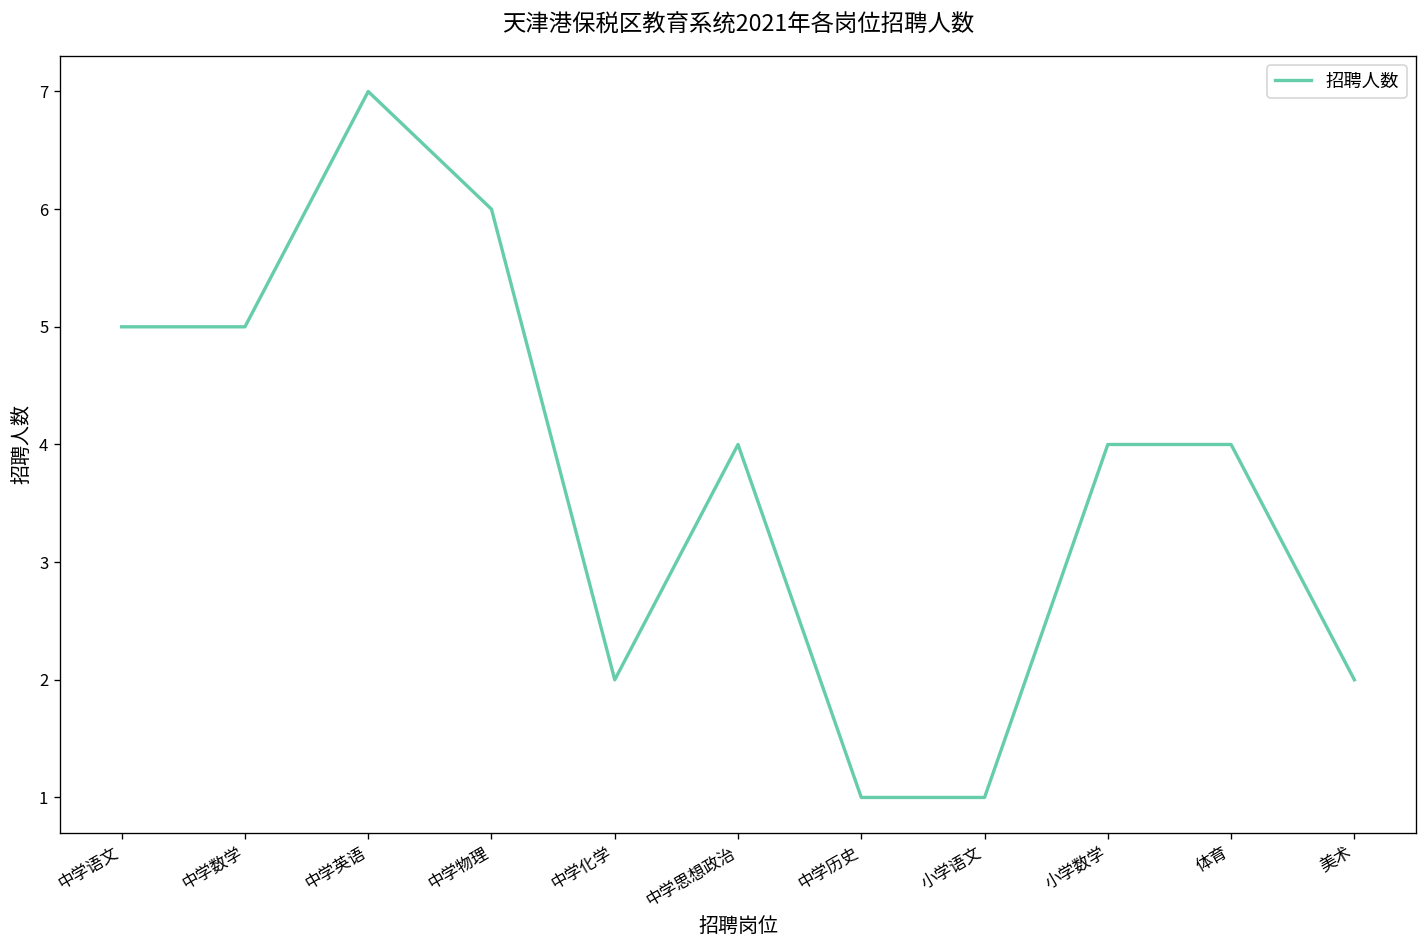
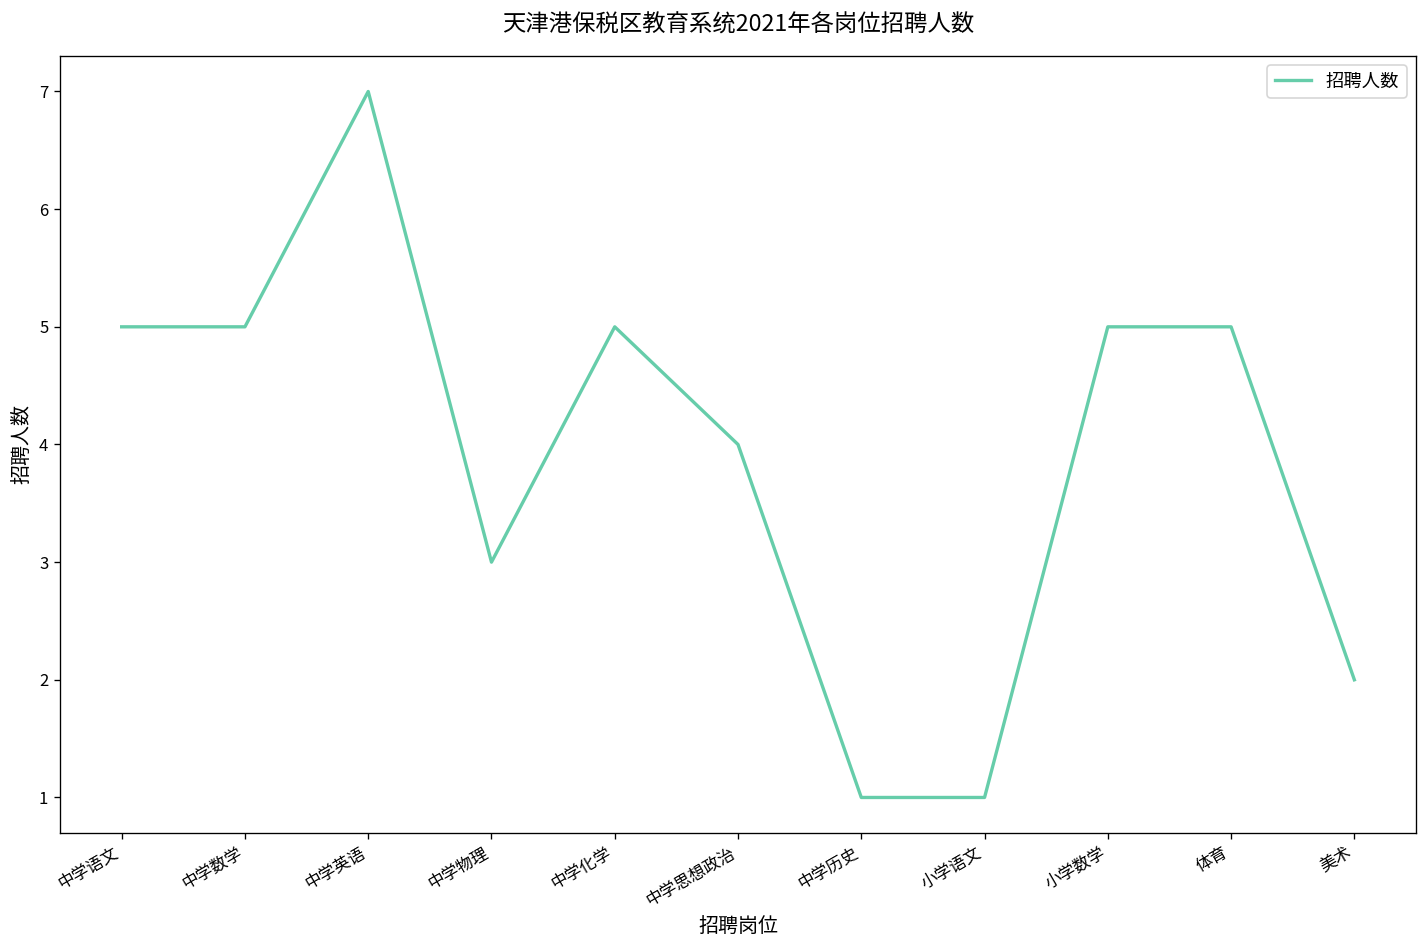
中学物理: 6 -> 3
中学化学: 2 -> 5
小学数学: 4 -> 5
体育: 4 -> 5
